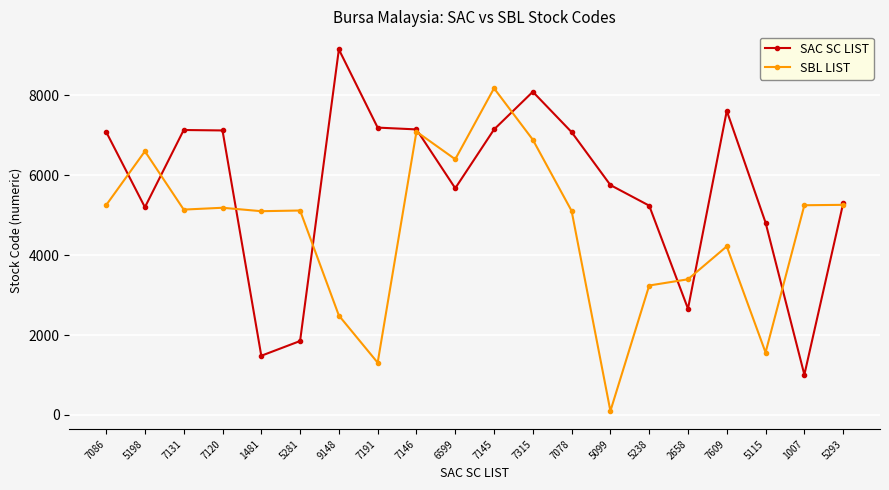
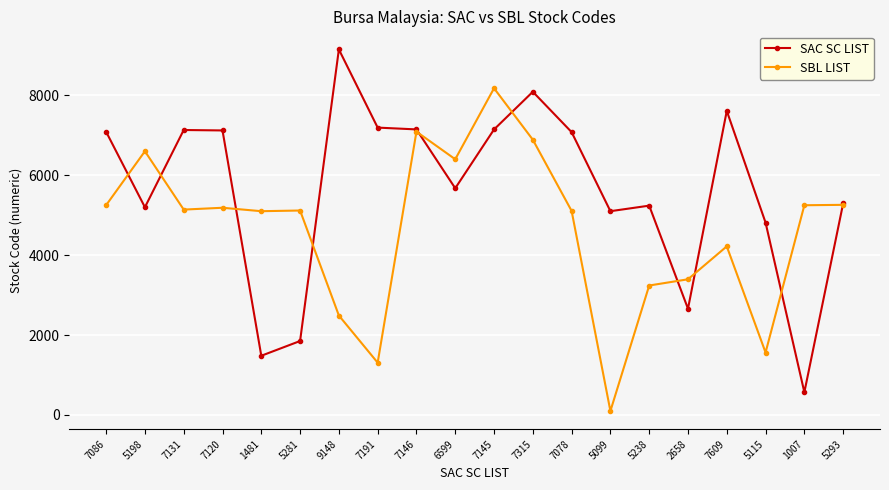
SAC SC LIST, 5099: 5800 -> 5100
SAC SC LIST, 1007: 1000 -> 600
